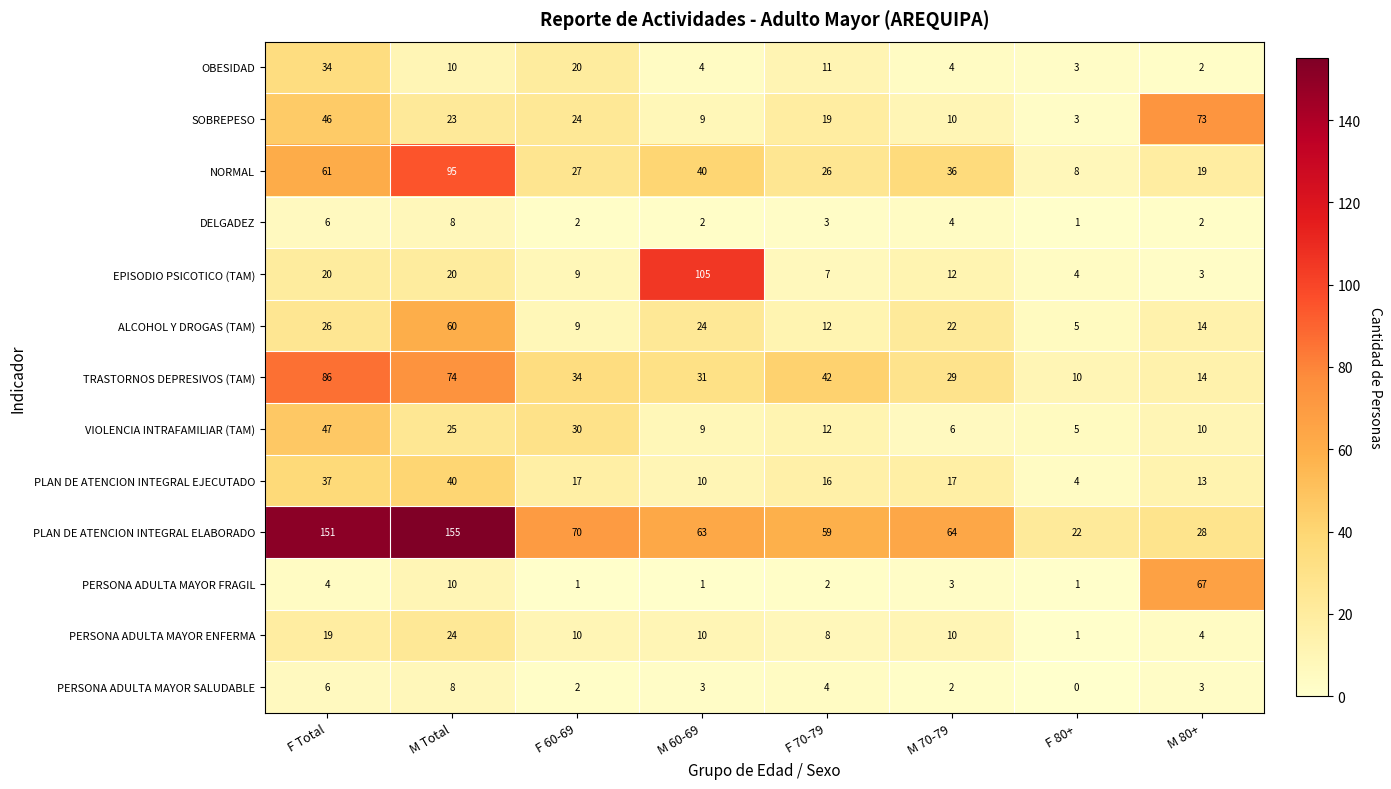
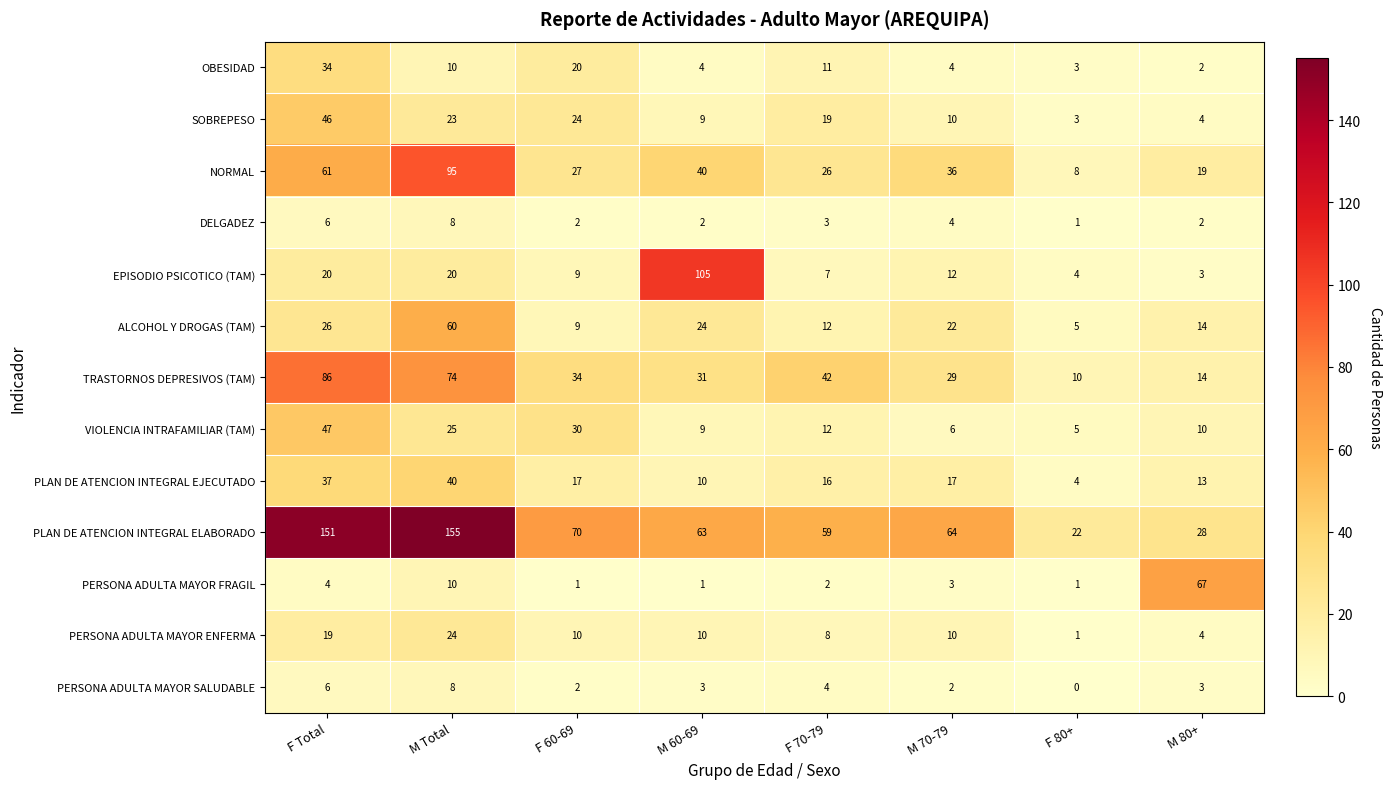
SOBREPESO, M 80+: 73 -> 4
